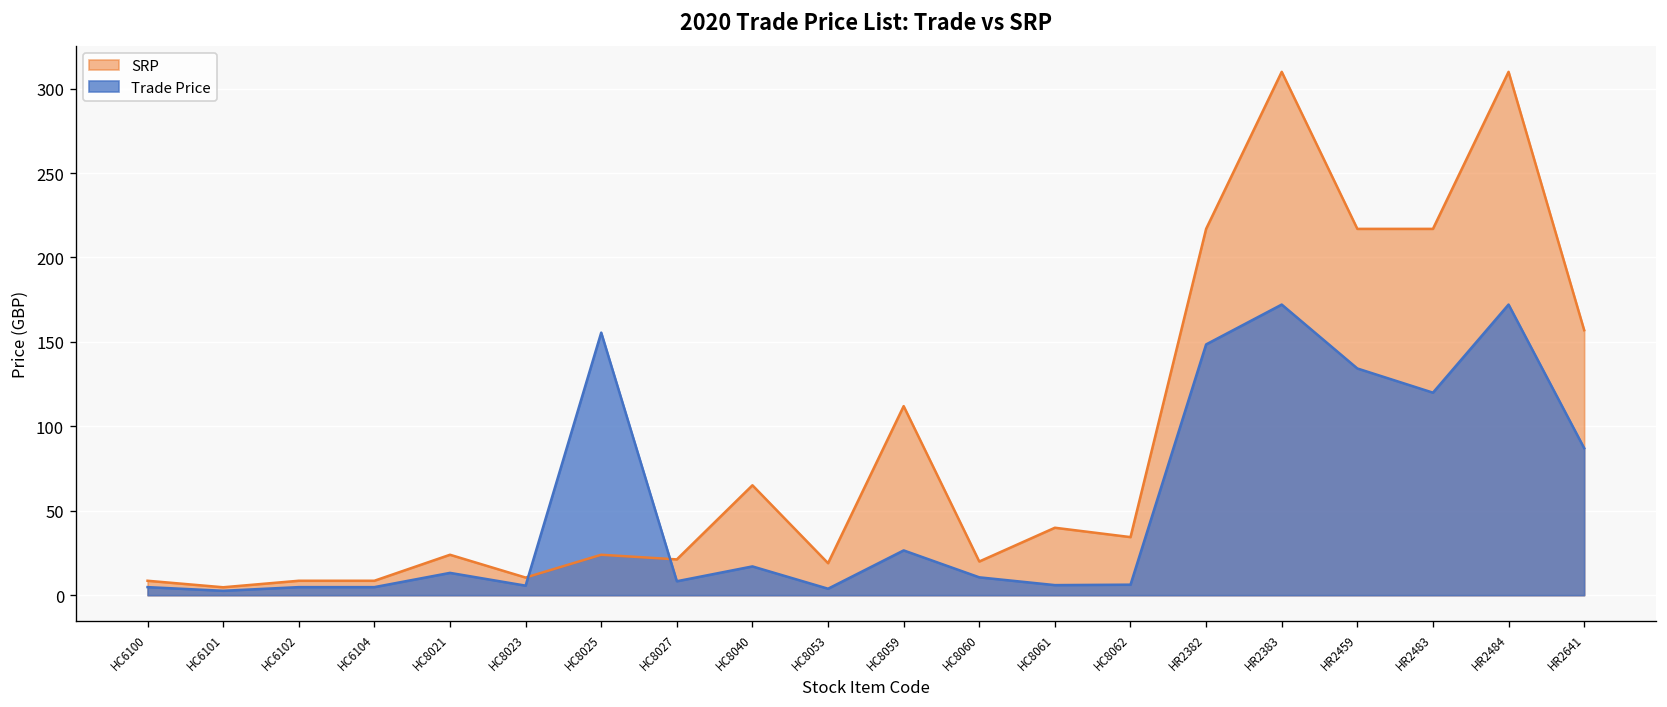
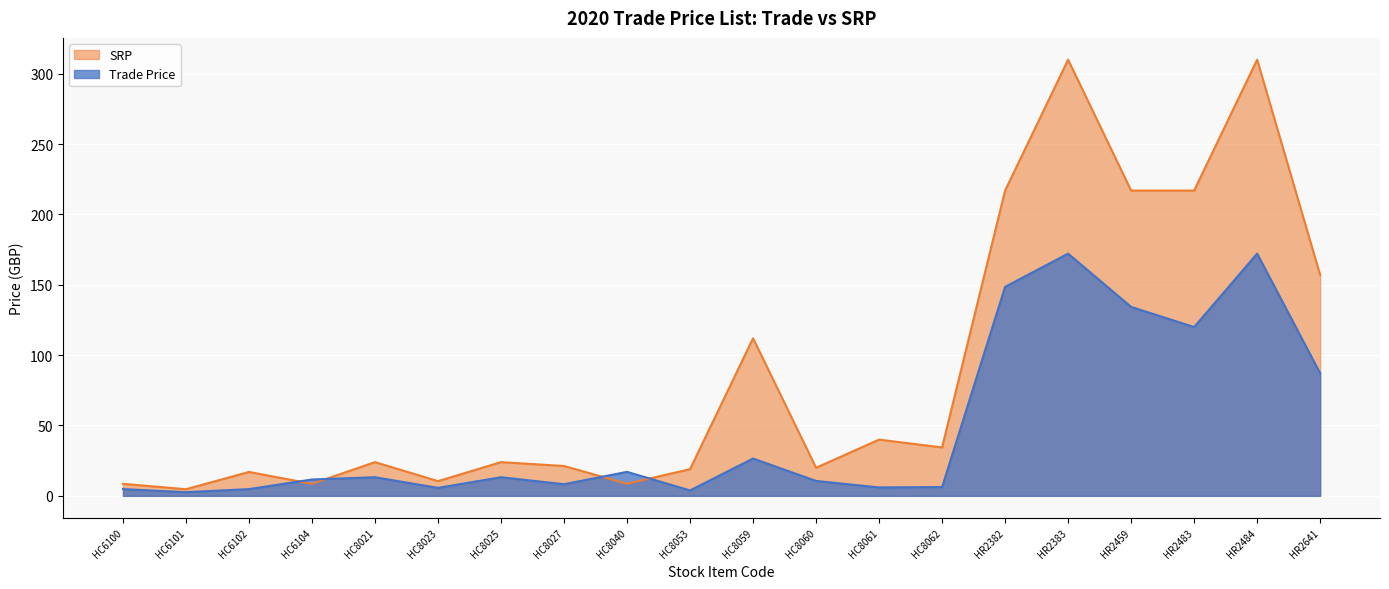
SRP, HC6102: 9 -> 17
Trade Price, HC6104: 5 -> 12
Trade Price, HC8025: 156 -> 13
SRP, HC8040: 65 -> 9
